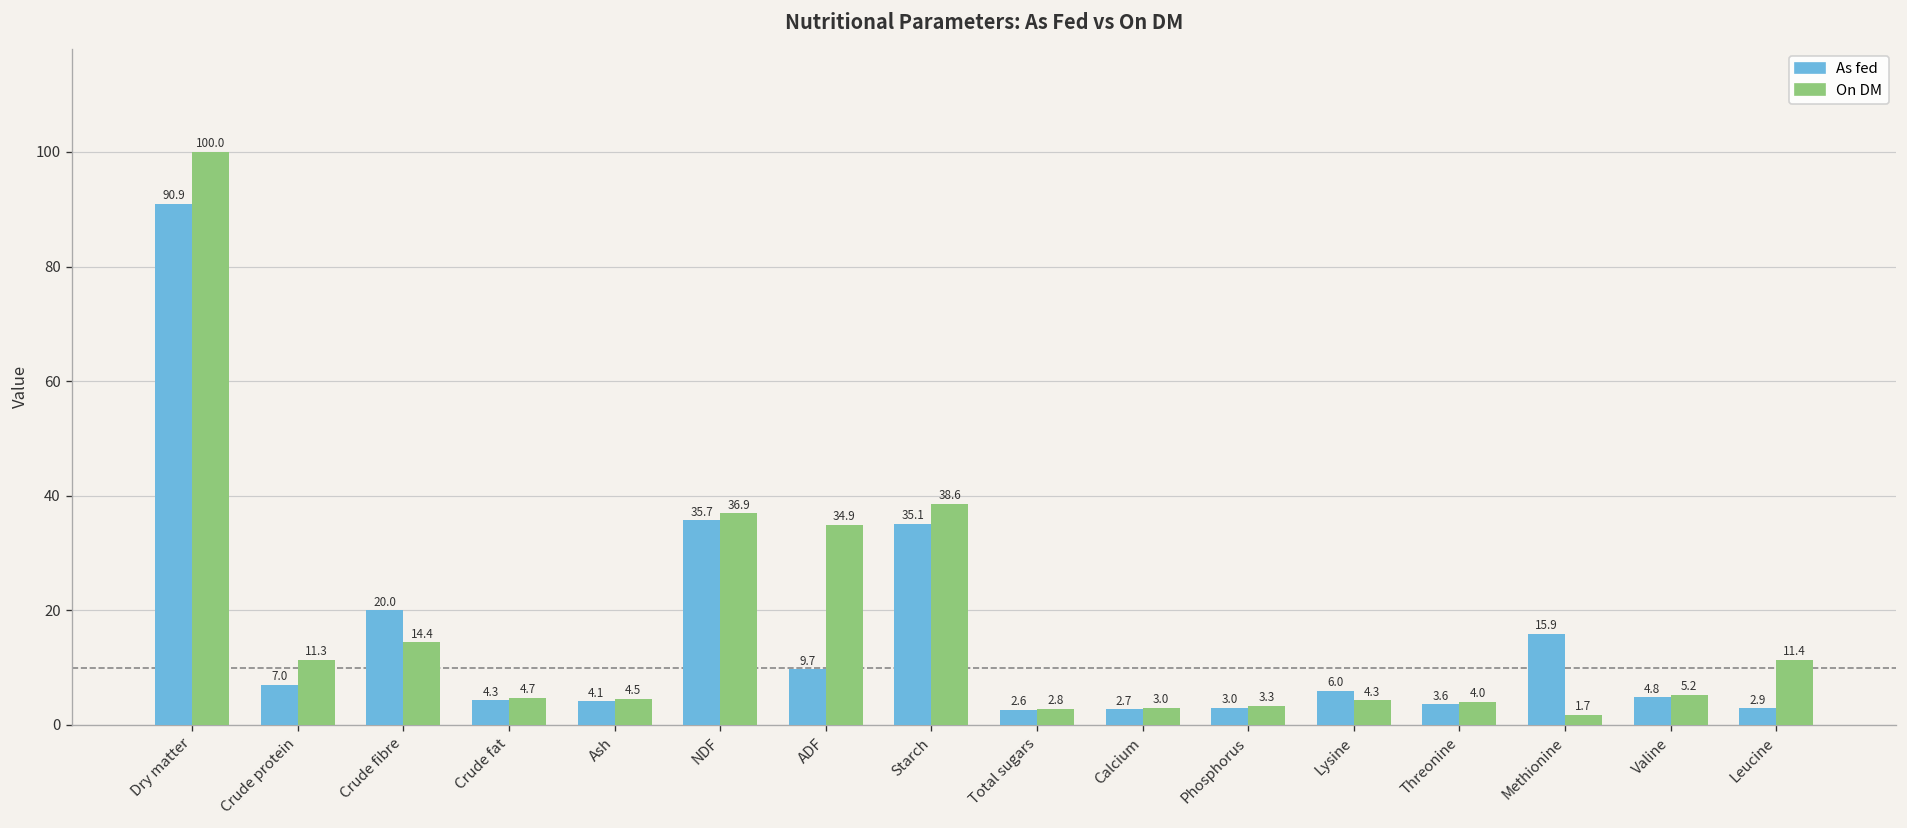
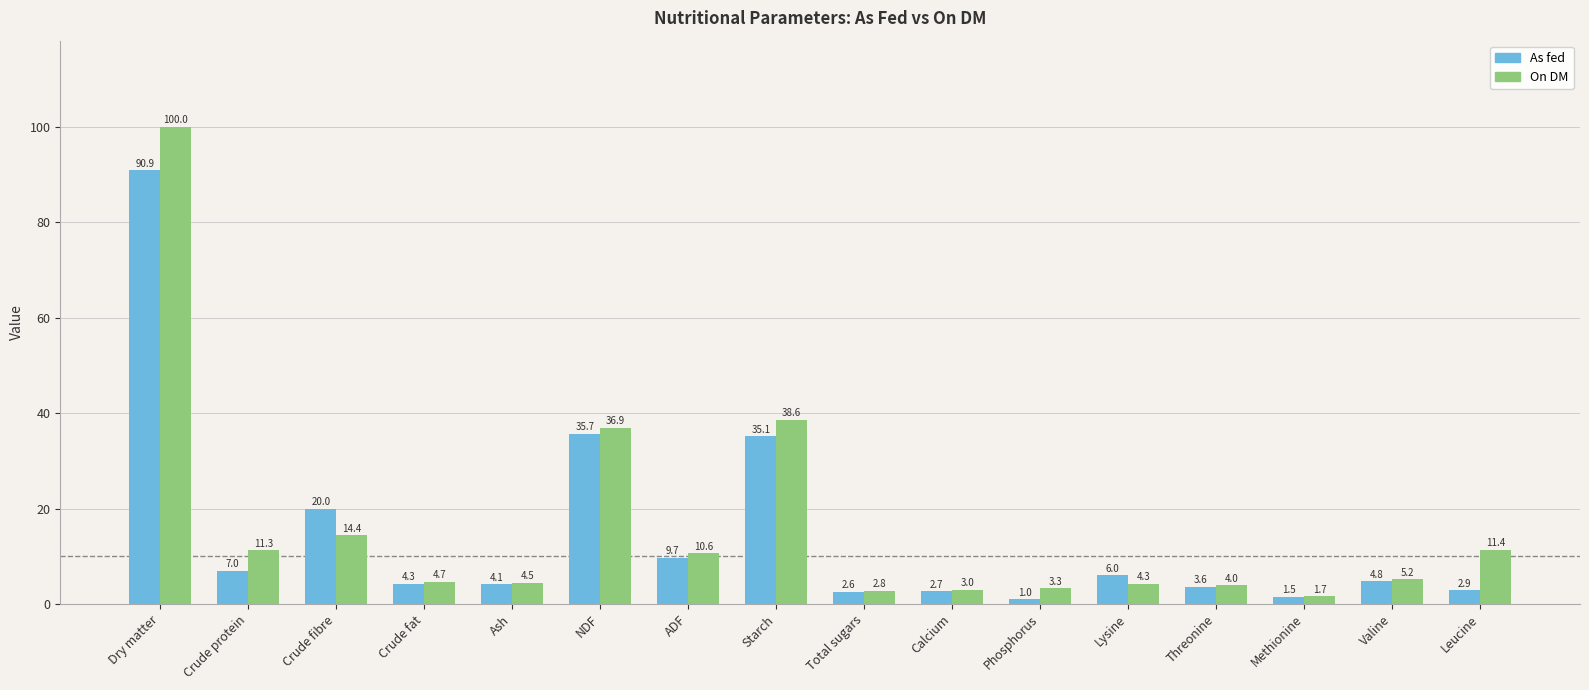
On DM, ADF: 34.9 -> 10.6
As fed, Phosphorus: 3.0 -> 1.0
As fed, Methionine: 15.9 -> 1.5
